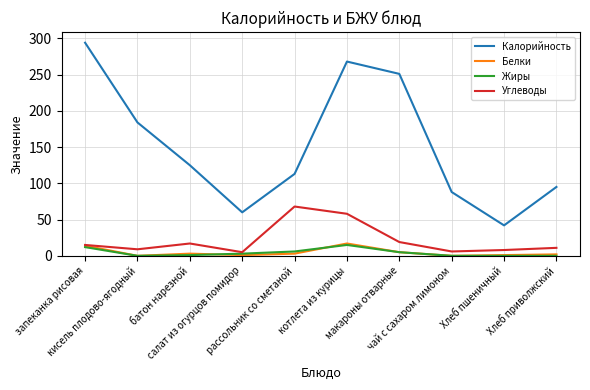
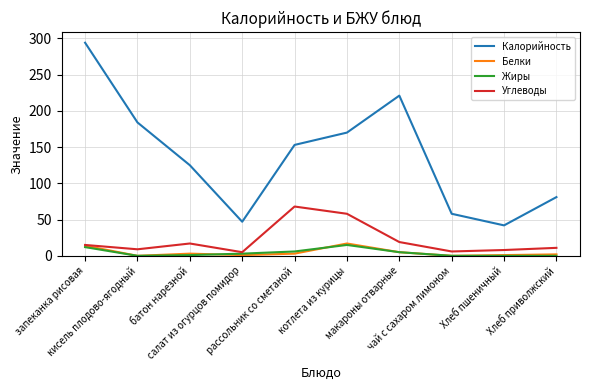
Калорийность, салат из огурцов помидор: 60 -> 50
Калорийность, рассольник со сметаной: 110 -> 150
Калорийность, котлета из курицы: 270 -> 170
Калорийность, макароны отварные: 250 -> 220
Калорийность, чай с сахаром лимоном: 90 -> 60
Калорийность, Хлеб приволжский: 100 -> 80
